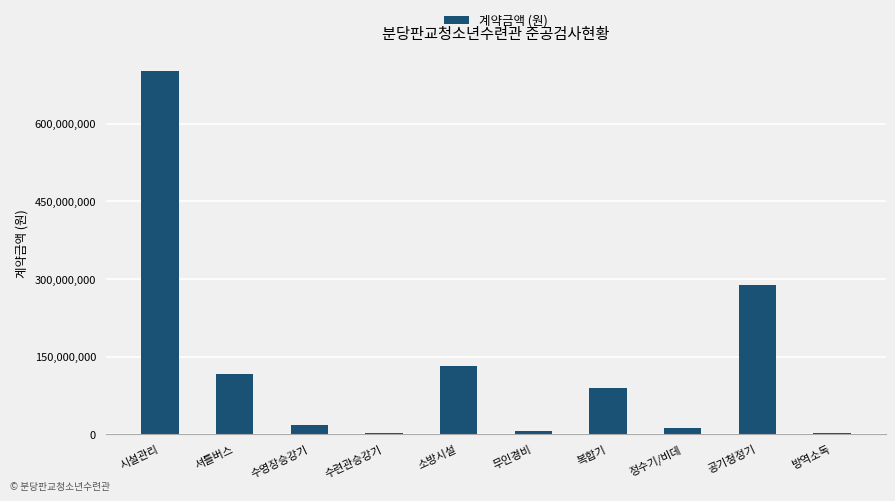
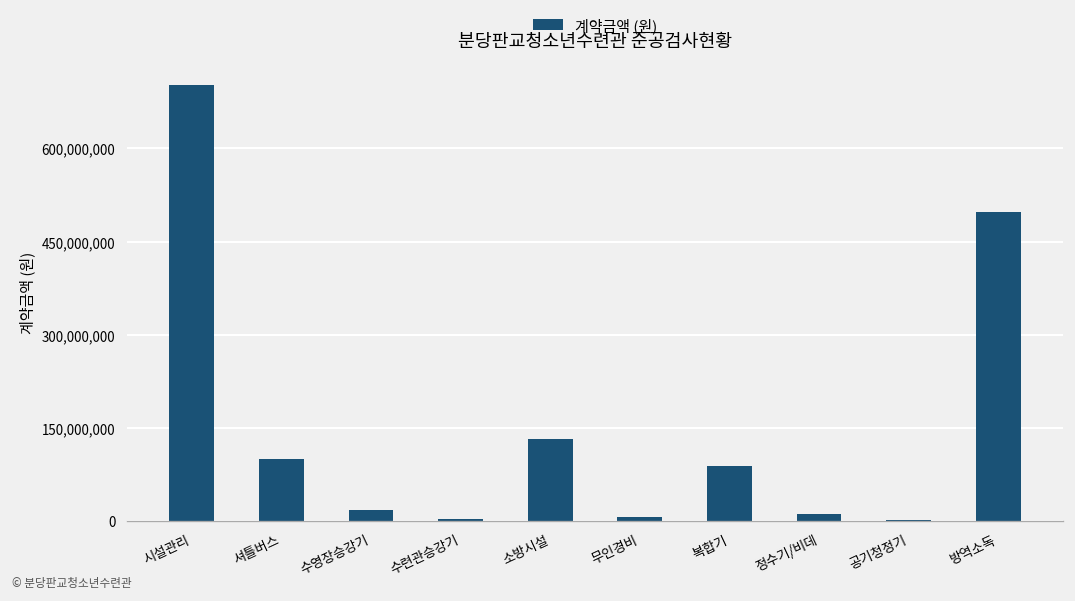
셔틀버스: 120,000,000 -> 100,000,000
공기청정기: 290,000,000 -> 0
방역소독: 0 -> 500,000,000
